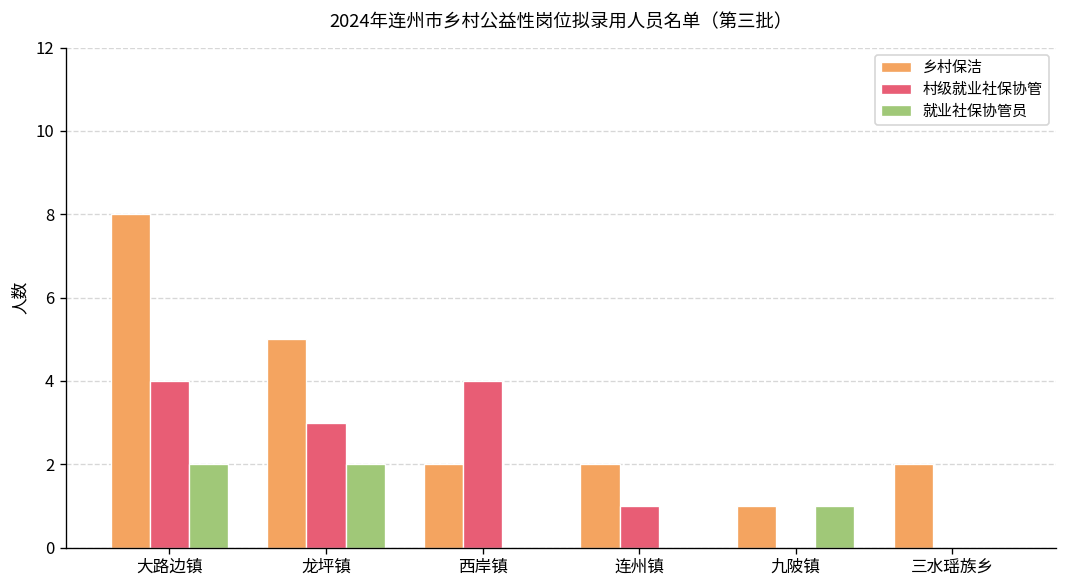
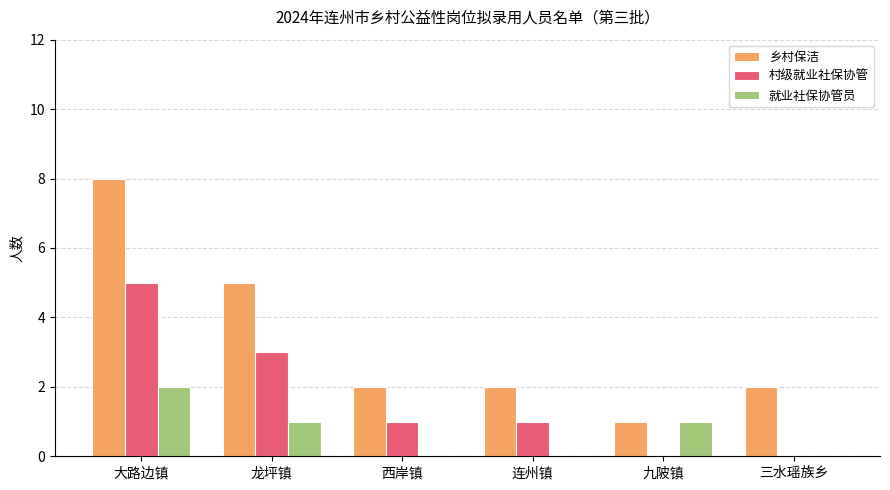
村级就业社保协管, 大路边镇: 4 -> 5
就业社保协管员, 龙坪镇: 2 -> 1
村级就业社保协管, 西岸镇: 4 -> 1
